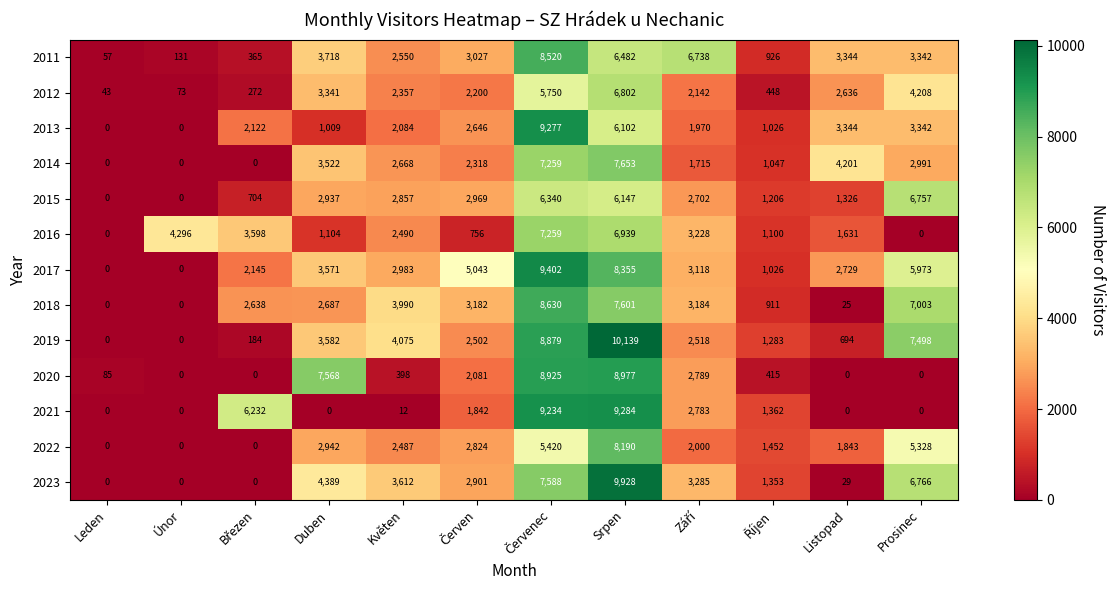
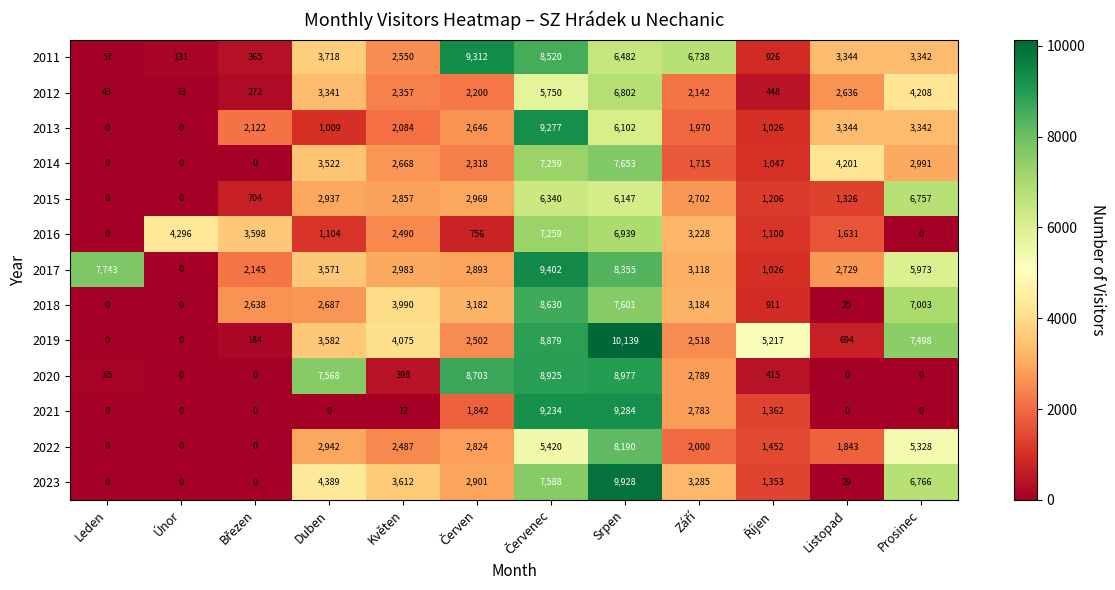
2011, Červen: 3,027 -> 9,312
2017, Leden: 0 -> 7,743
2017, Červen: 5,043 -> 2,893
2019, Říjen: 1,283 -> 5,217
2020, Červen: 2,081 -> 8,703
2021, Březen: 6,232 -> 0
